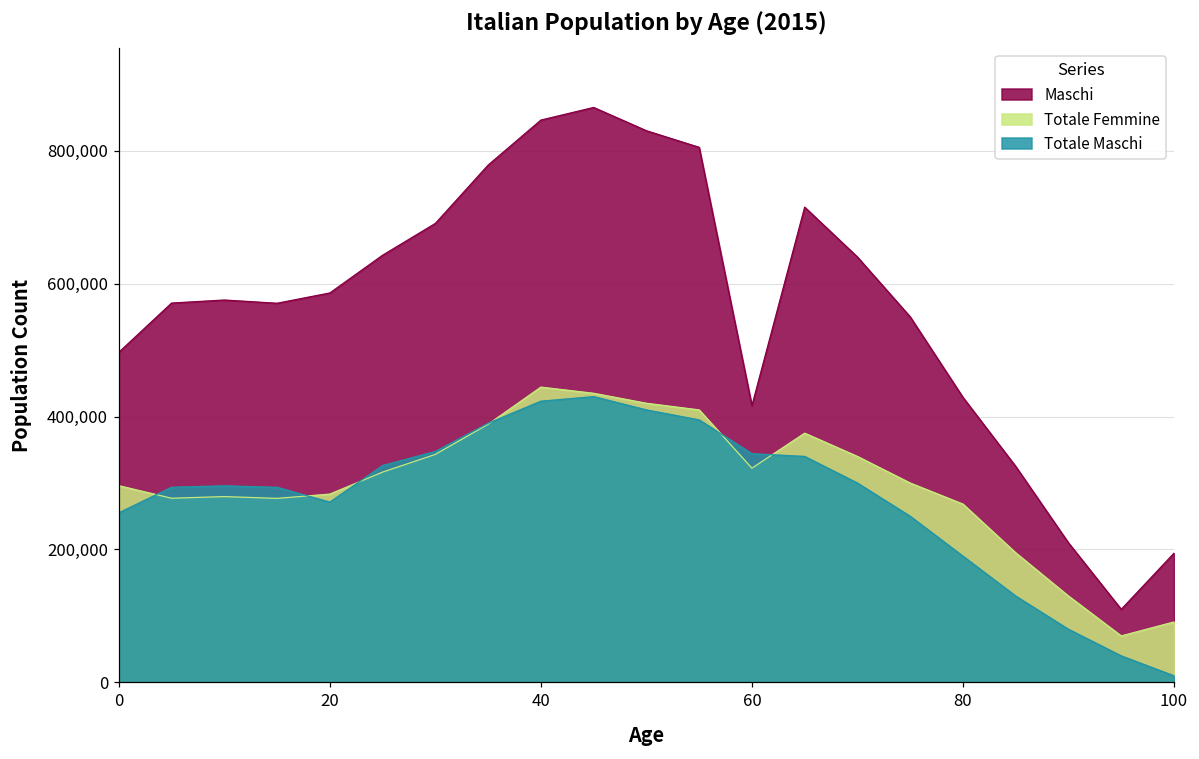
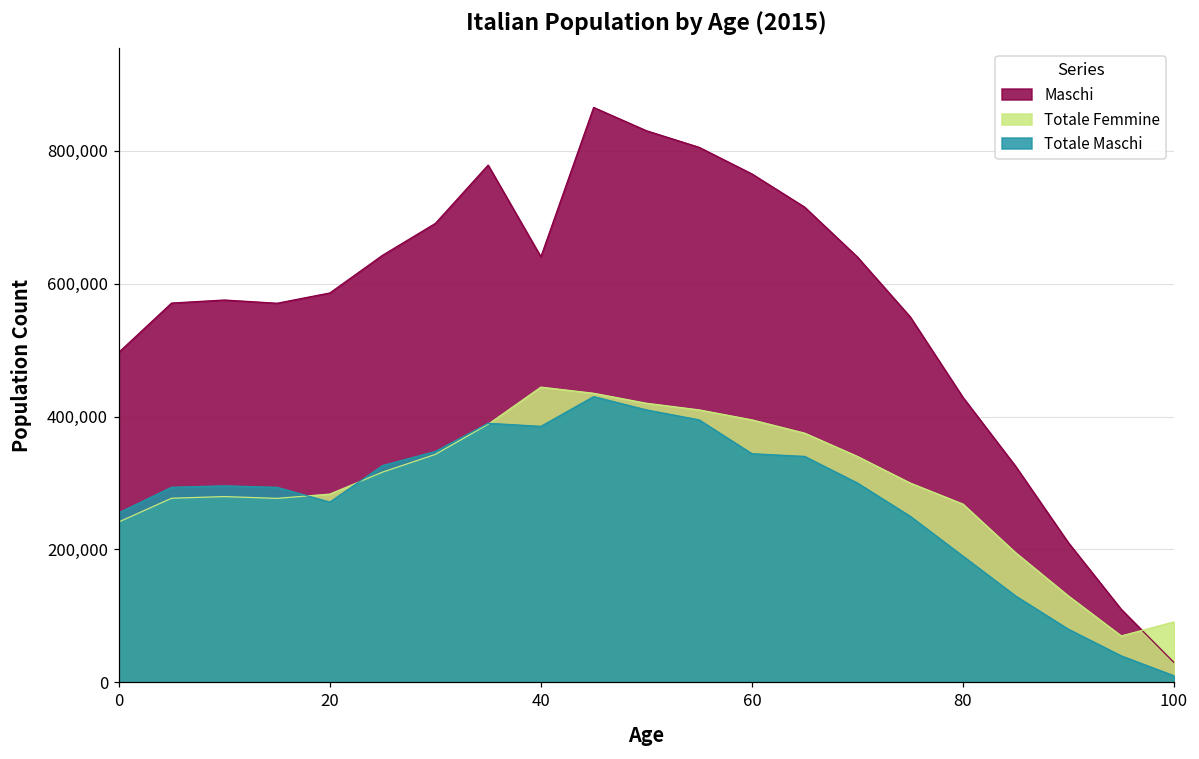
Totale Femmine, 0: 300,000 -> 240,000
Maschi, 40: 850,000 -> 640,000
Totale Maschi, 40: 420,000 -> 390,000
Maschi, 60: 420,000 -> 770,000
Totale Femmine, 60: 320,000 -> 400,000
Maschi, 100: 190,000 -> 30,000
